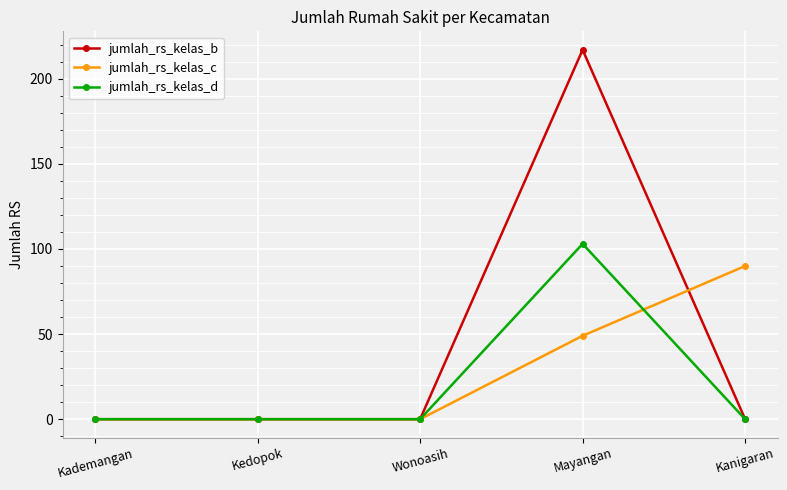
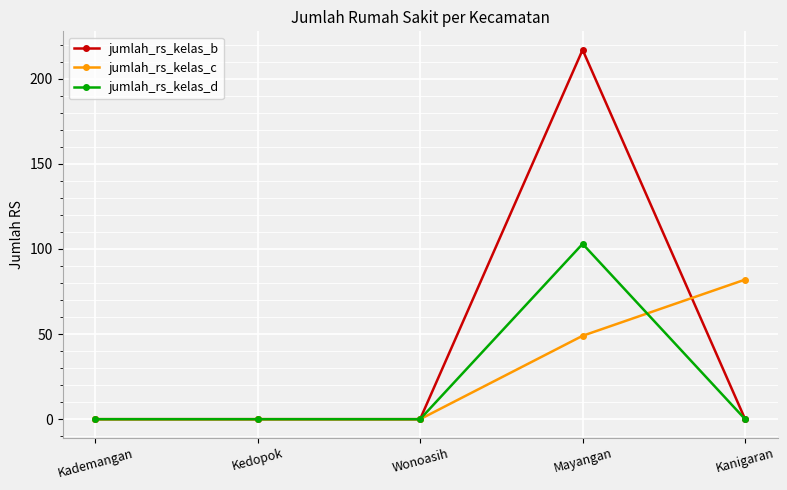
jumlah_rs_kelas_c, Kanigaran: 90 -> 82
